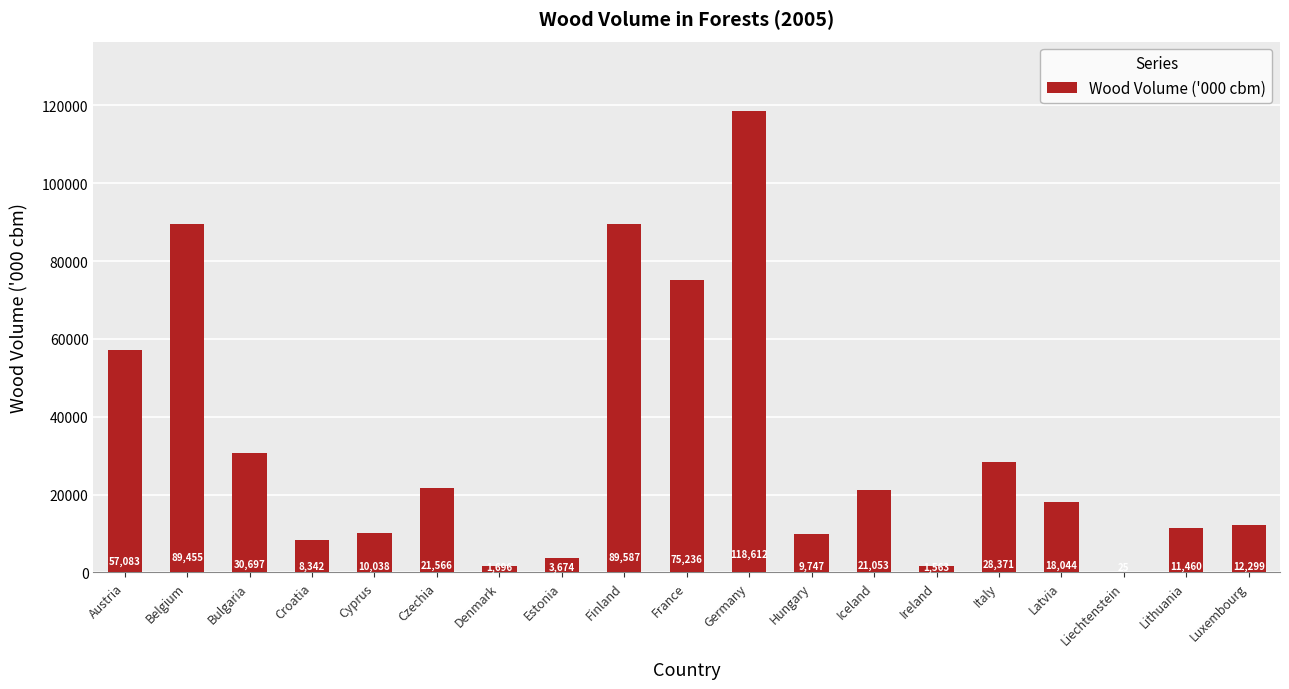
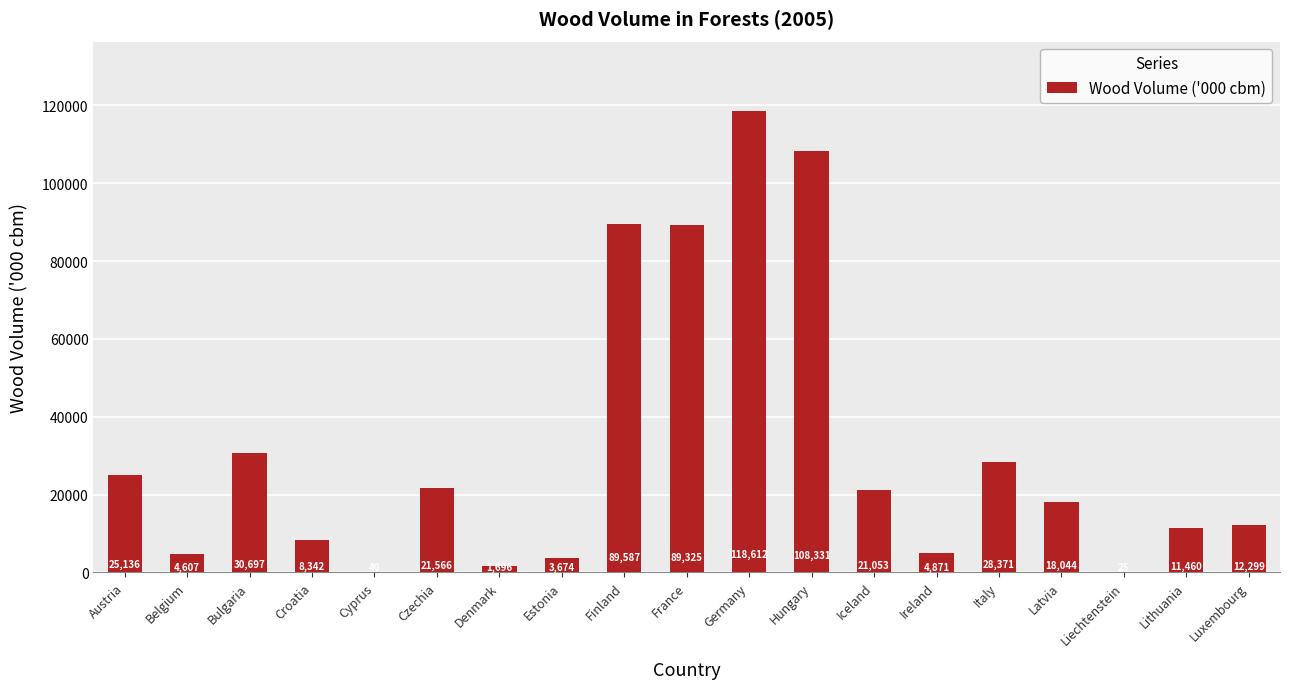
Austria: 57,083 -> 25,136
Belgium: 89,455 -> 4,607
Cyprus: 10000 -> 0
France: 75,236 -> 89,325
Hungary: 9,747 -> 108,331
Ireland: 1,563 -> 4,871
